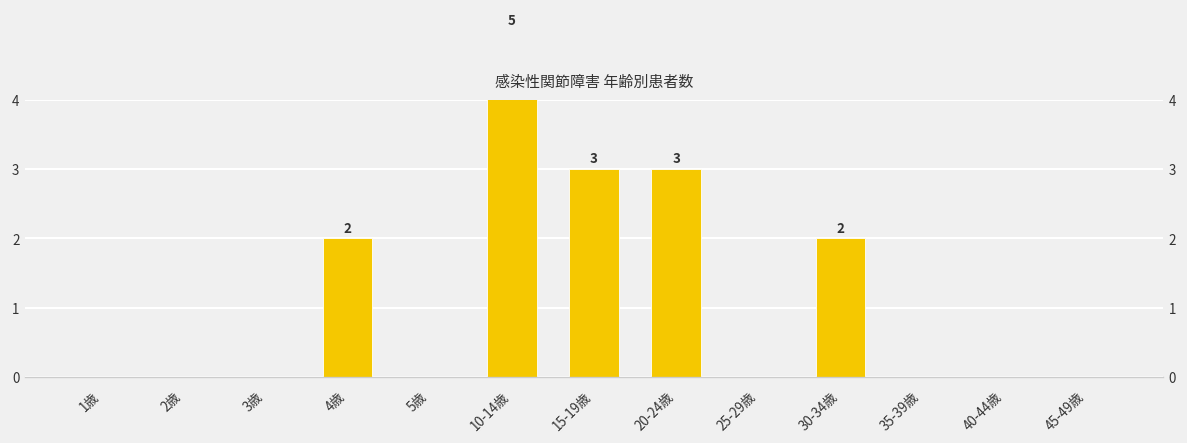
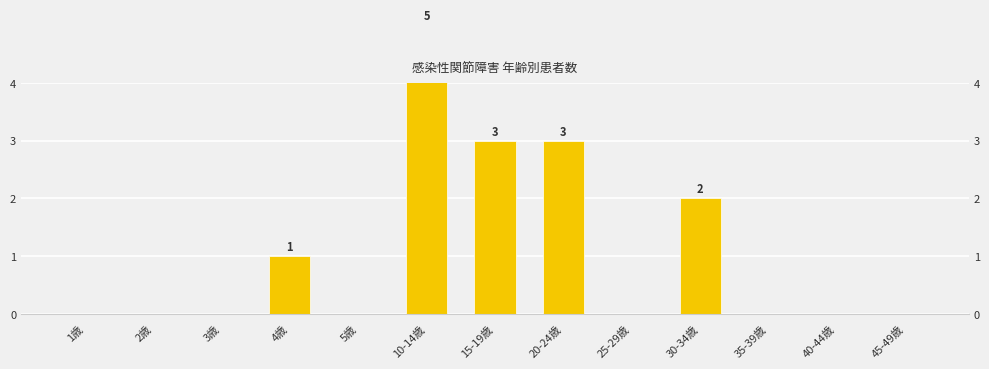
4歳: 2 -> 1
